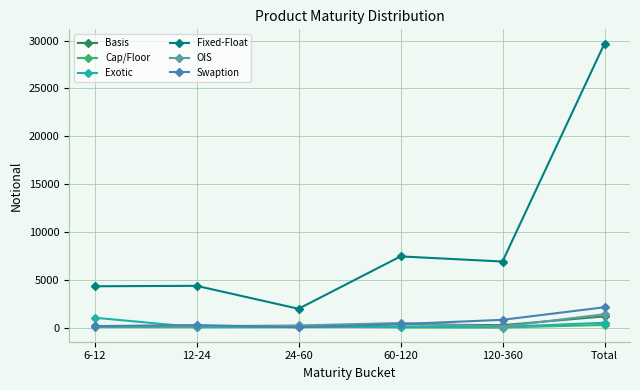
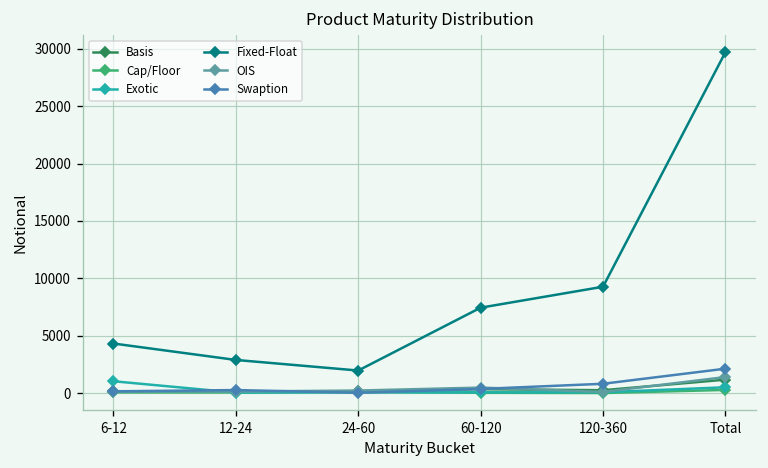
Fixed-Float, 12-24: 4000 -> 3000
Fixed-Float, 120-360: 7000 -> 9000
